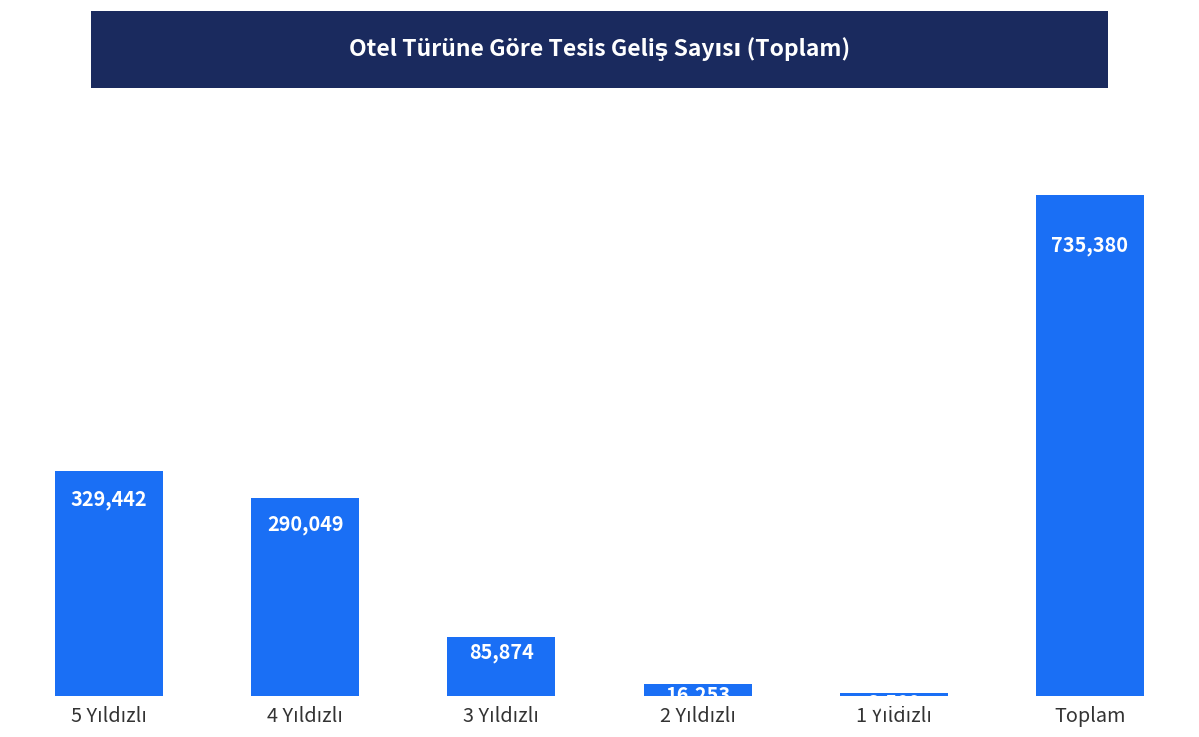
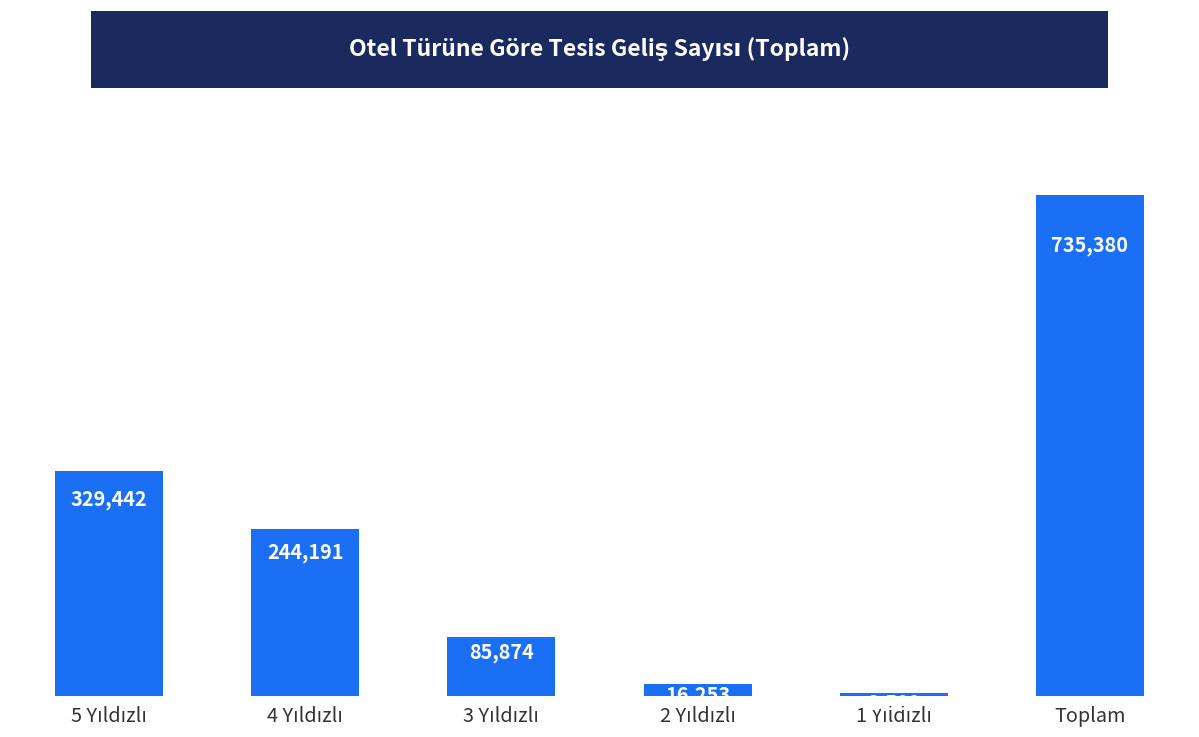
4 Yıldızlı: 290,049 -> 244,191
